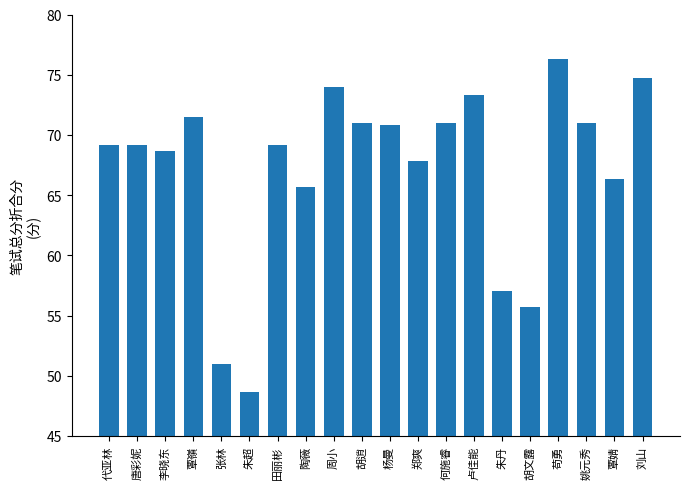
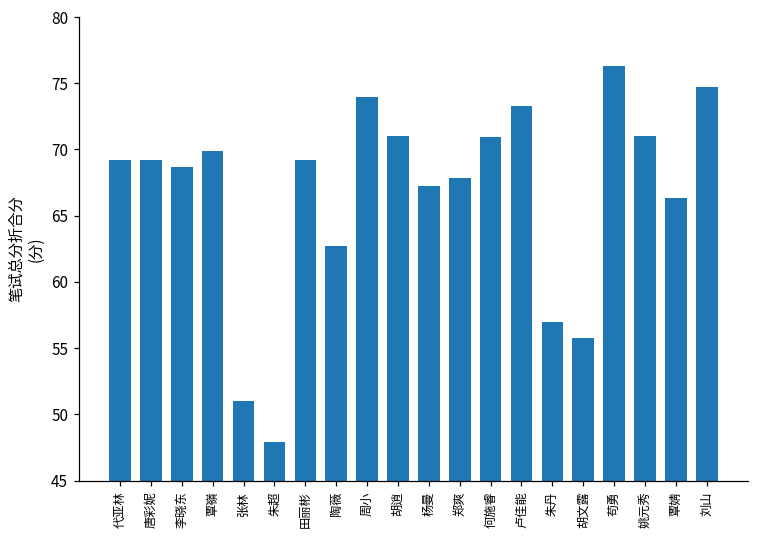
覃嶺: 71.5 -> 69.9
朱超: 48.7 -> 47.9
陶薇: 65.7 -> 62.7
杨曼: 70.8 -> 67.3
